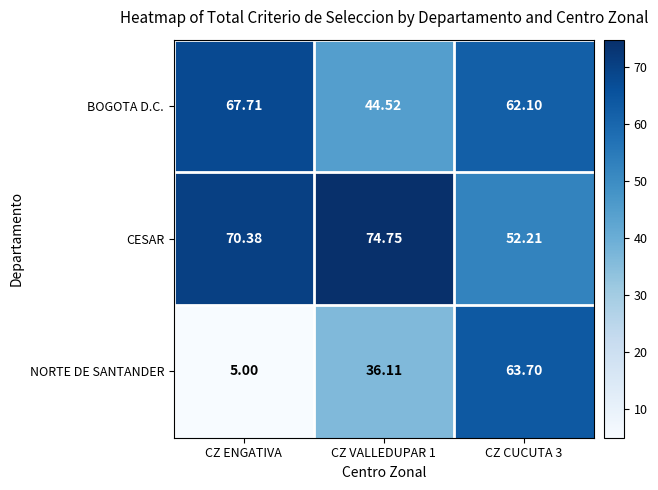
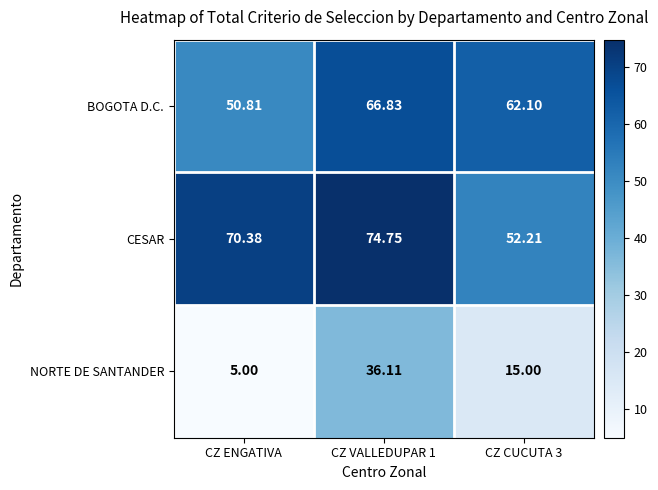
BOGOTA D.C., CZ ENGATIVA: 67.71 -> 50.81
BOGOTA D.C., CZ VALLEDUPAR 1: 44.52 -> 66.83
NORTE DE SANTANDER, CZ CUCUTA 3: 63.70 -> 15.00
